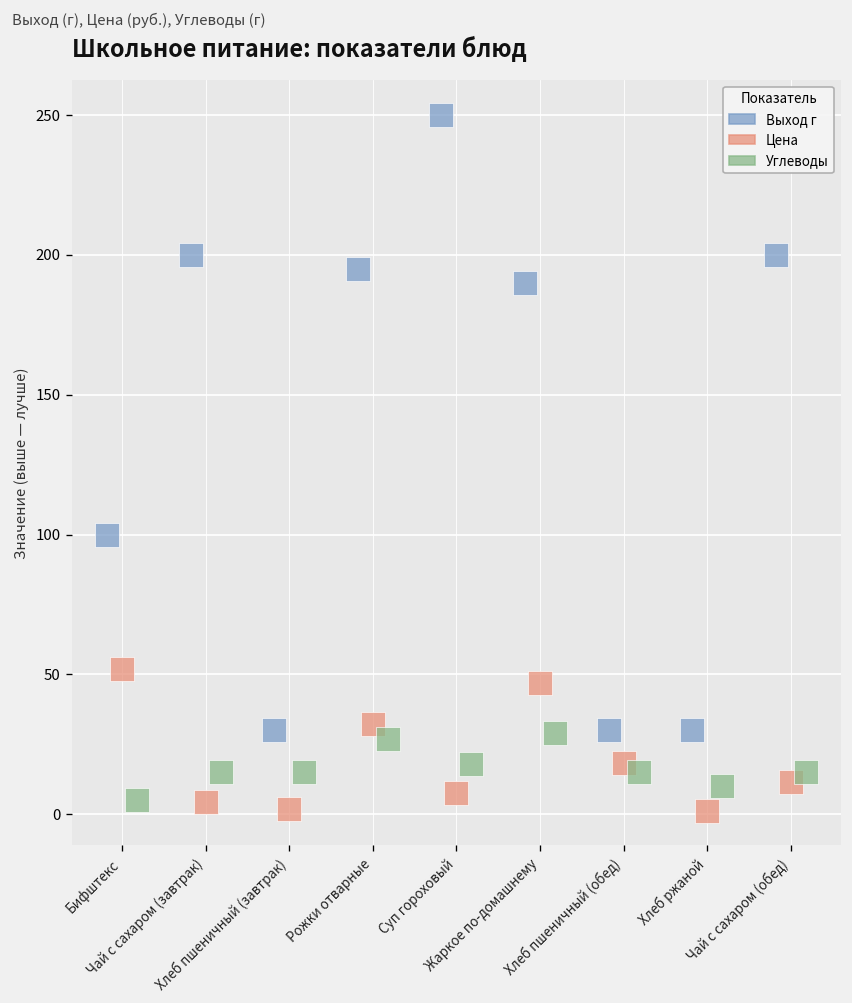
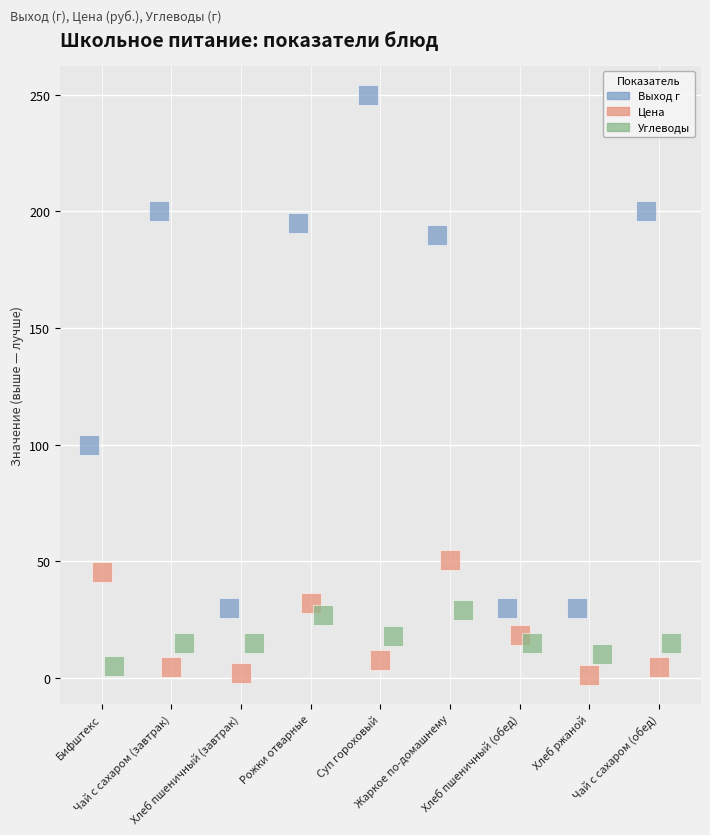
Цена, Бифштекс: 52 -> 45
Цена, Жаркое по-домашнему: 47 -> 51
Цена, Чай с сахаром (обед): 12 -> 4
